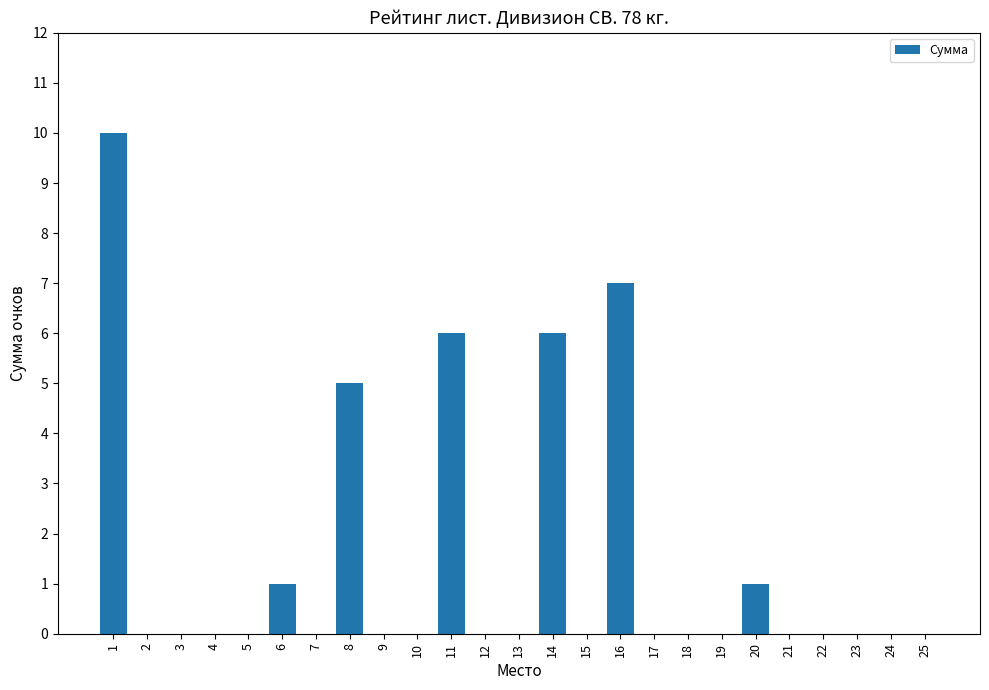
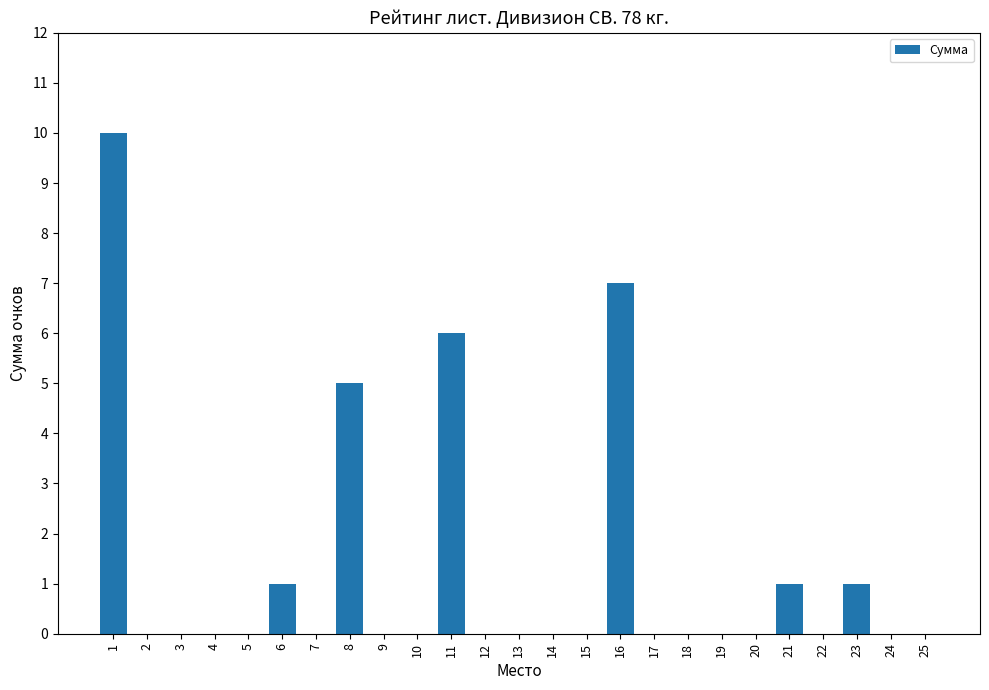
14: 6 -> 0
20: 1 -> 0
21: 0 -> 1
23: 0 -> 1
